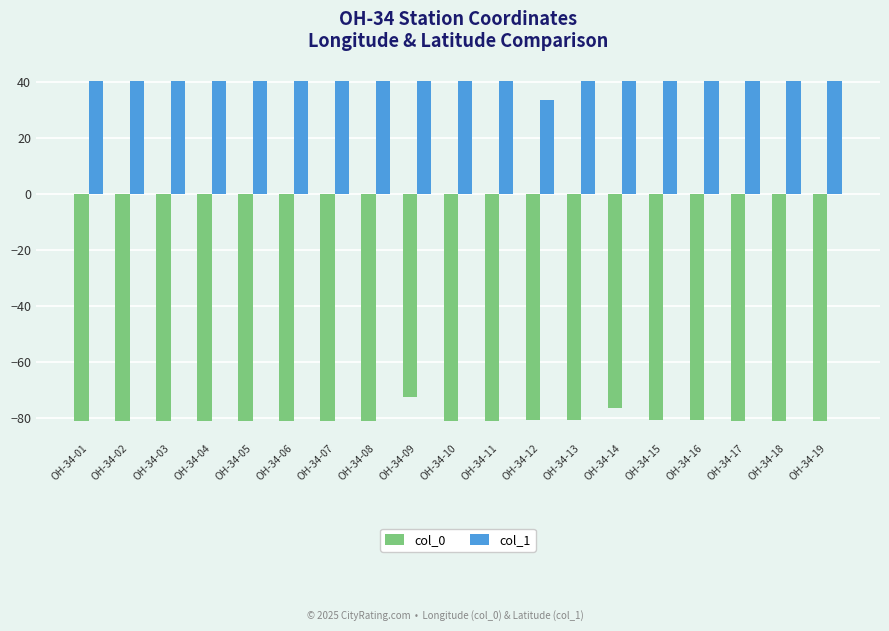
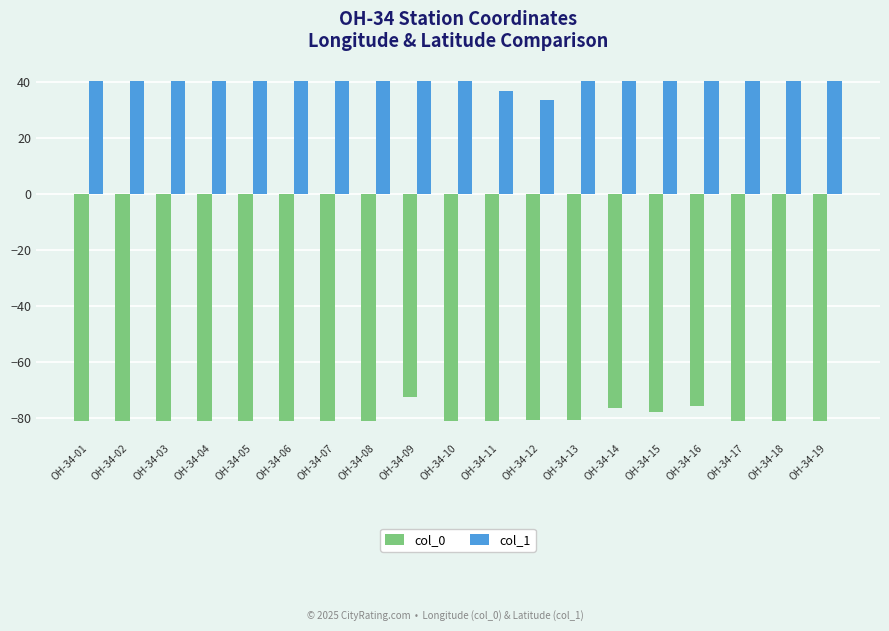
col_1, OH-34-11: 40 -> 37
col_0, OH-34-15: -81 -> -78
col_0, OH-34-16: -81 -> -76
